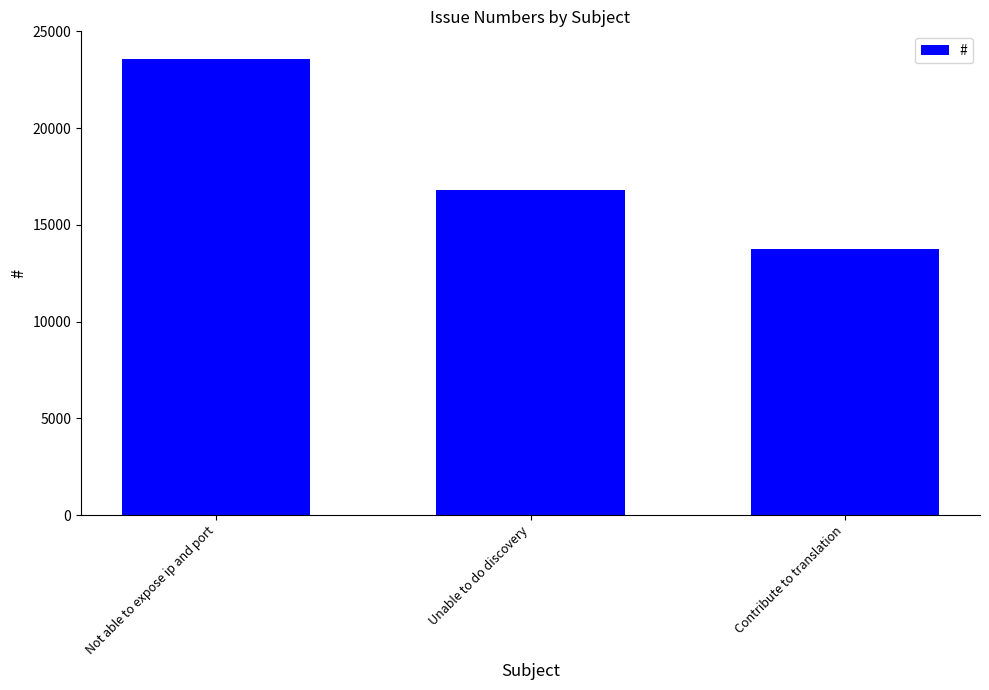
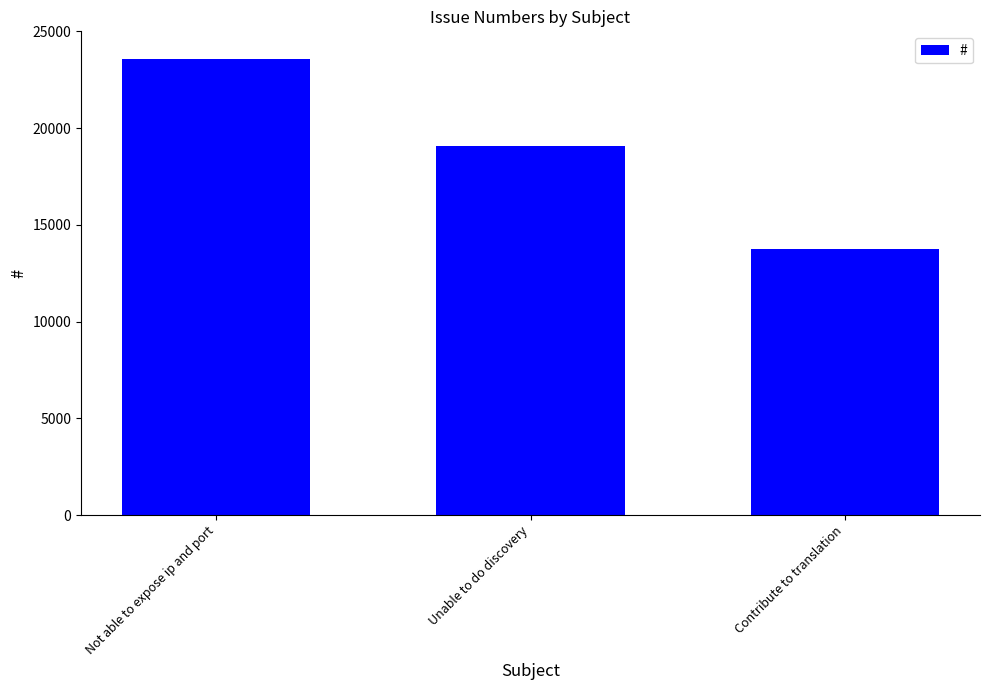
Unable to do discovery: 16800 -> 19100
